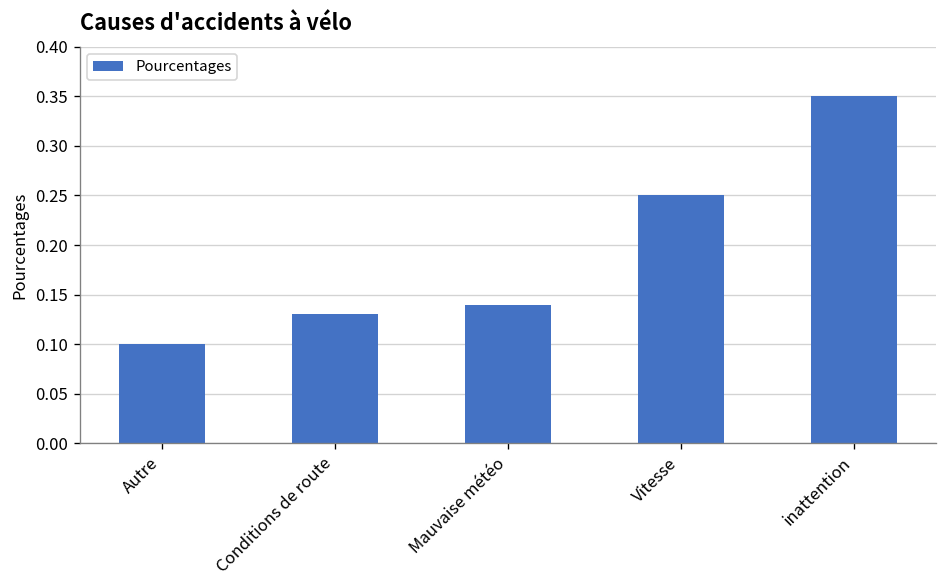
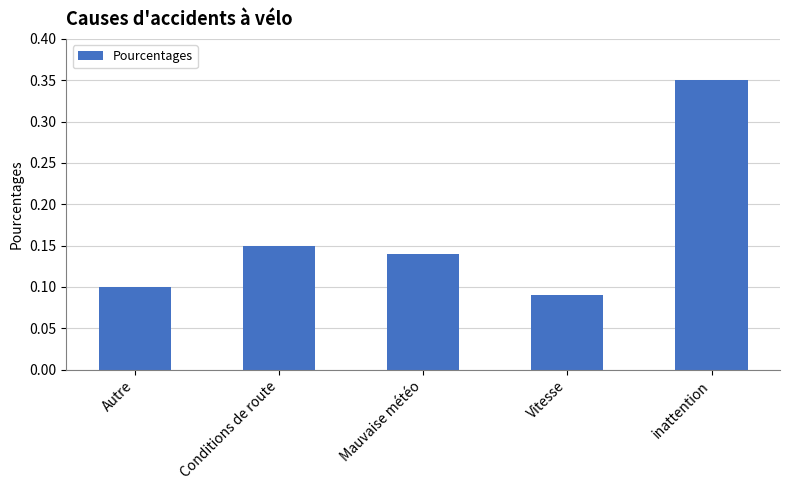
Conditions de route: 0.13 -> 0.15
Vitesse: 0.25 -> 0.09
